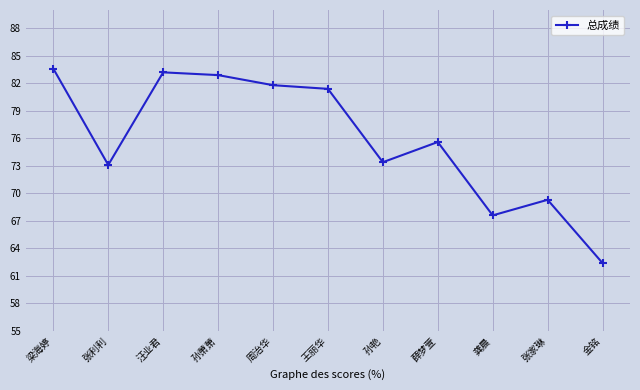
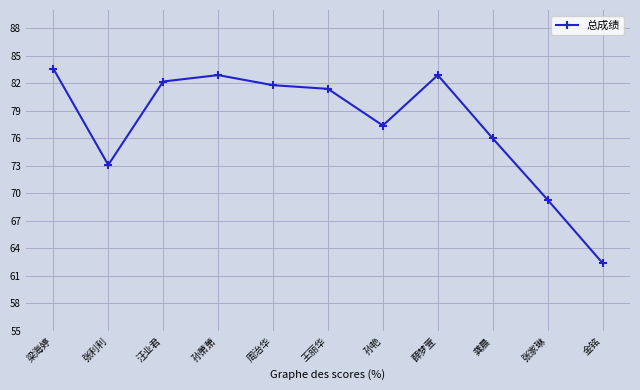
汪业君: 83 -> 82
孙艳: 73 -> 77
薛梦萱: 76 -> 83
龚晨: 68 -> 76
